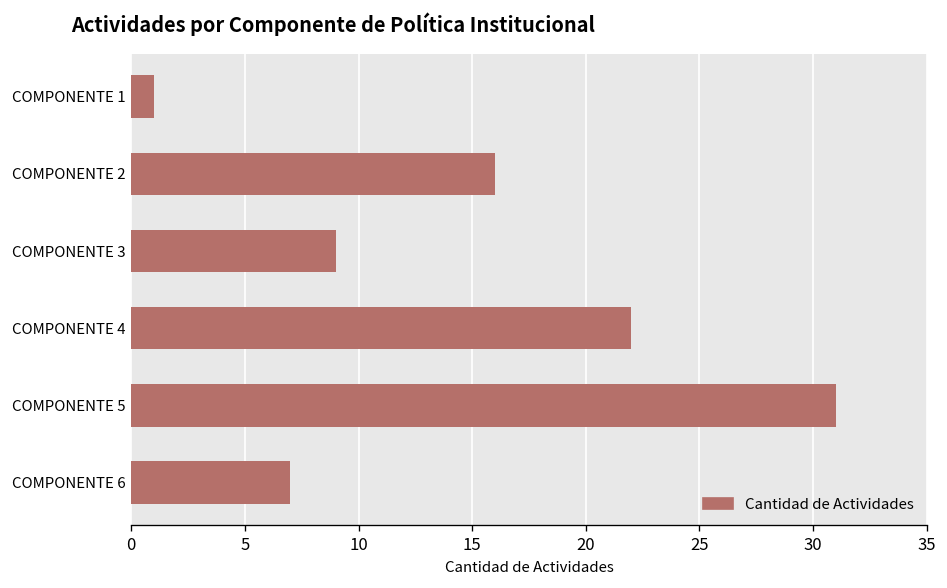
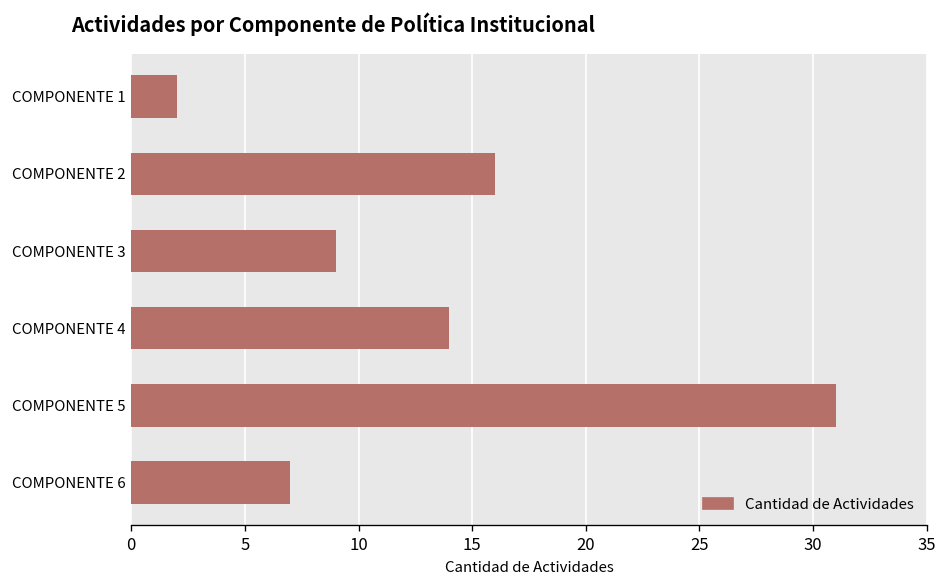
COMPONENTE 1: 1 -> 2
COMPONENTE 4: 22 -> 14
